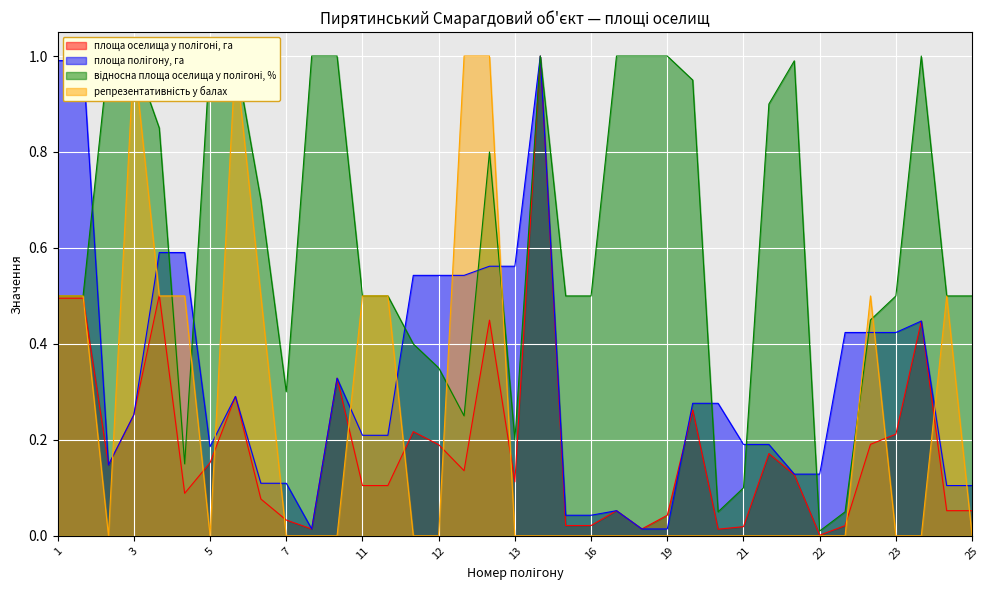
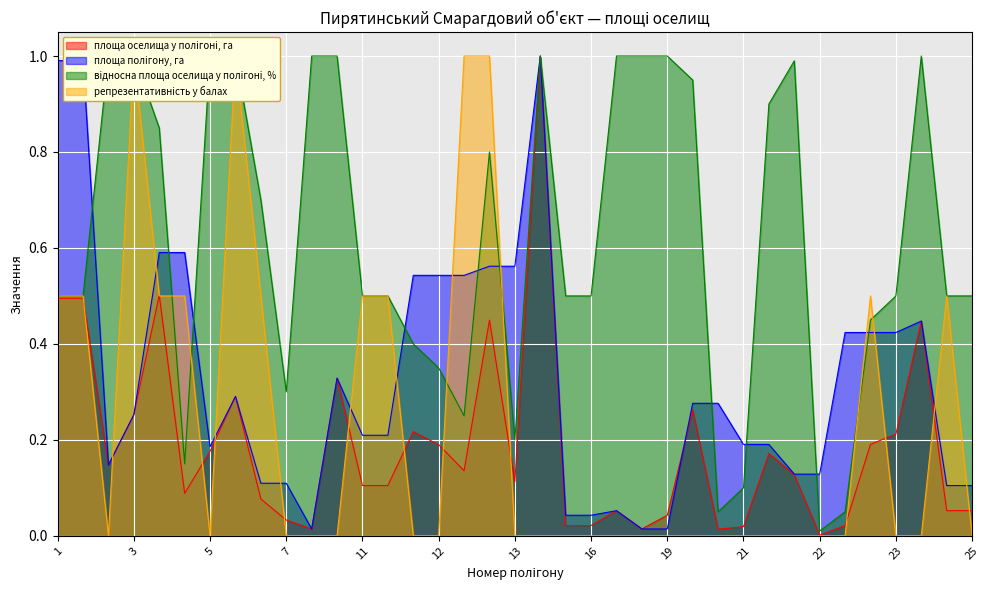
площа оселища у полігоні, га, 5: 0.15 -> 0.18
